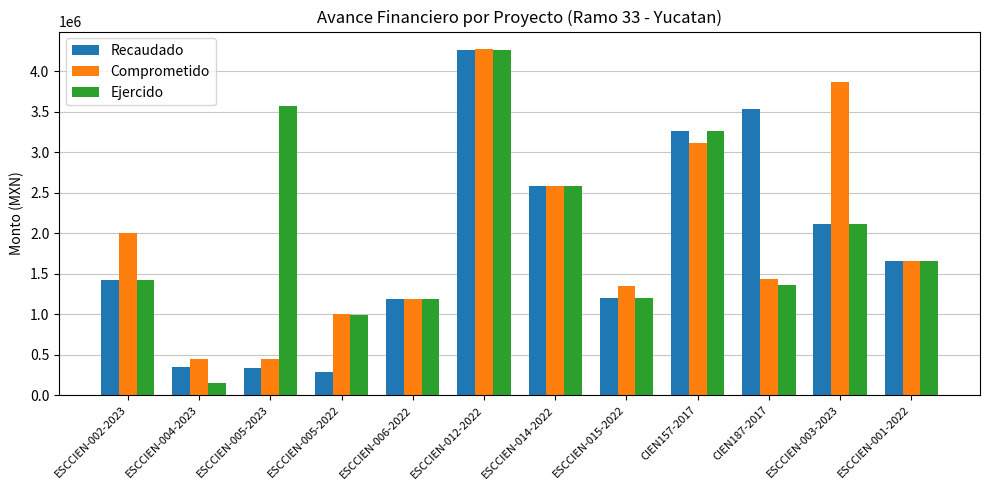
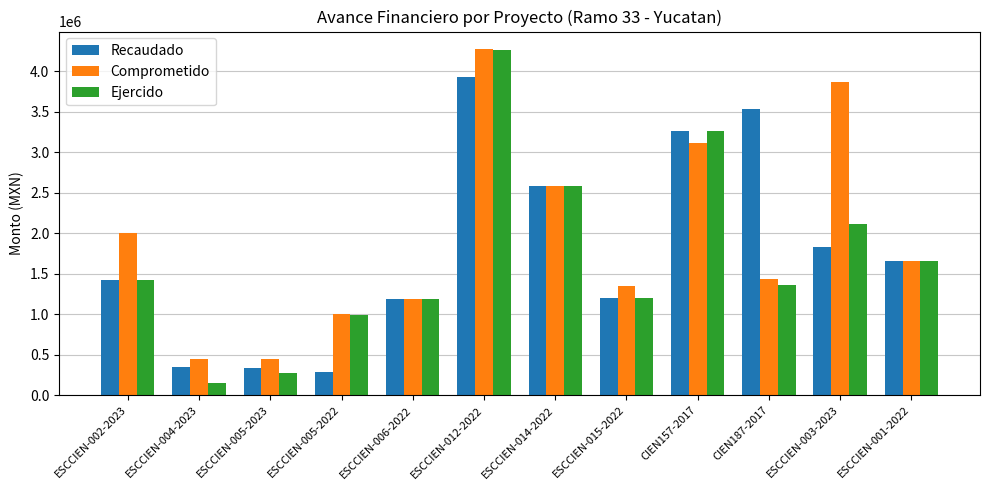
Ejercido, ESCCIEN-005-2023: 3600000 -> 300000
Recaudado, ESCCIEN-012-2022: 4300000 -> 3900000
Recaudado, ESCCIEN-003-2023: 2100000 -> 1800000
